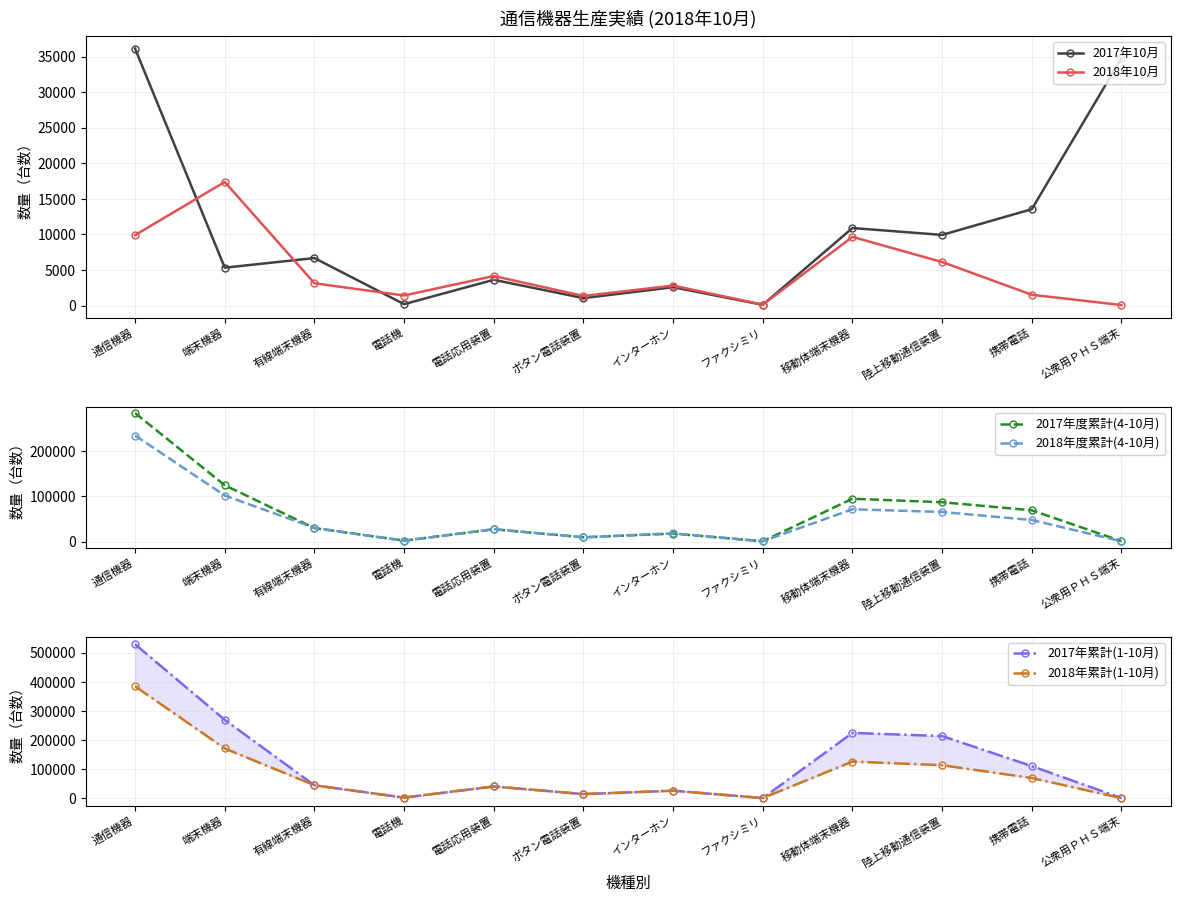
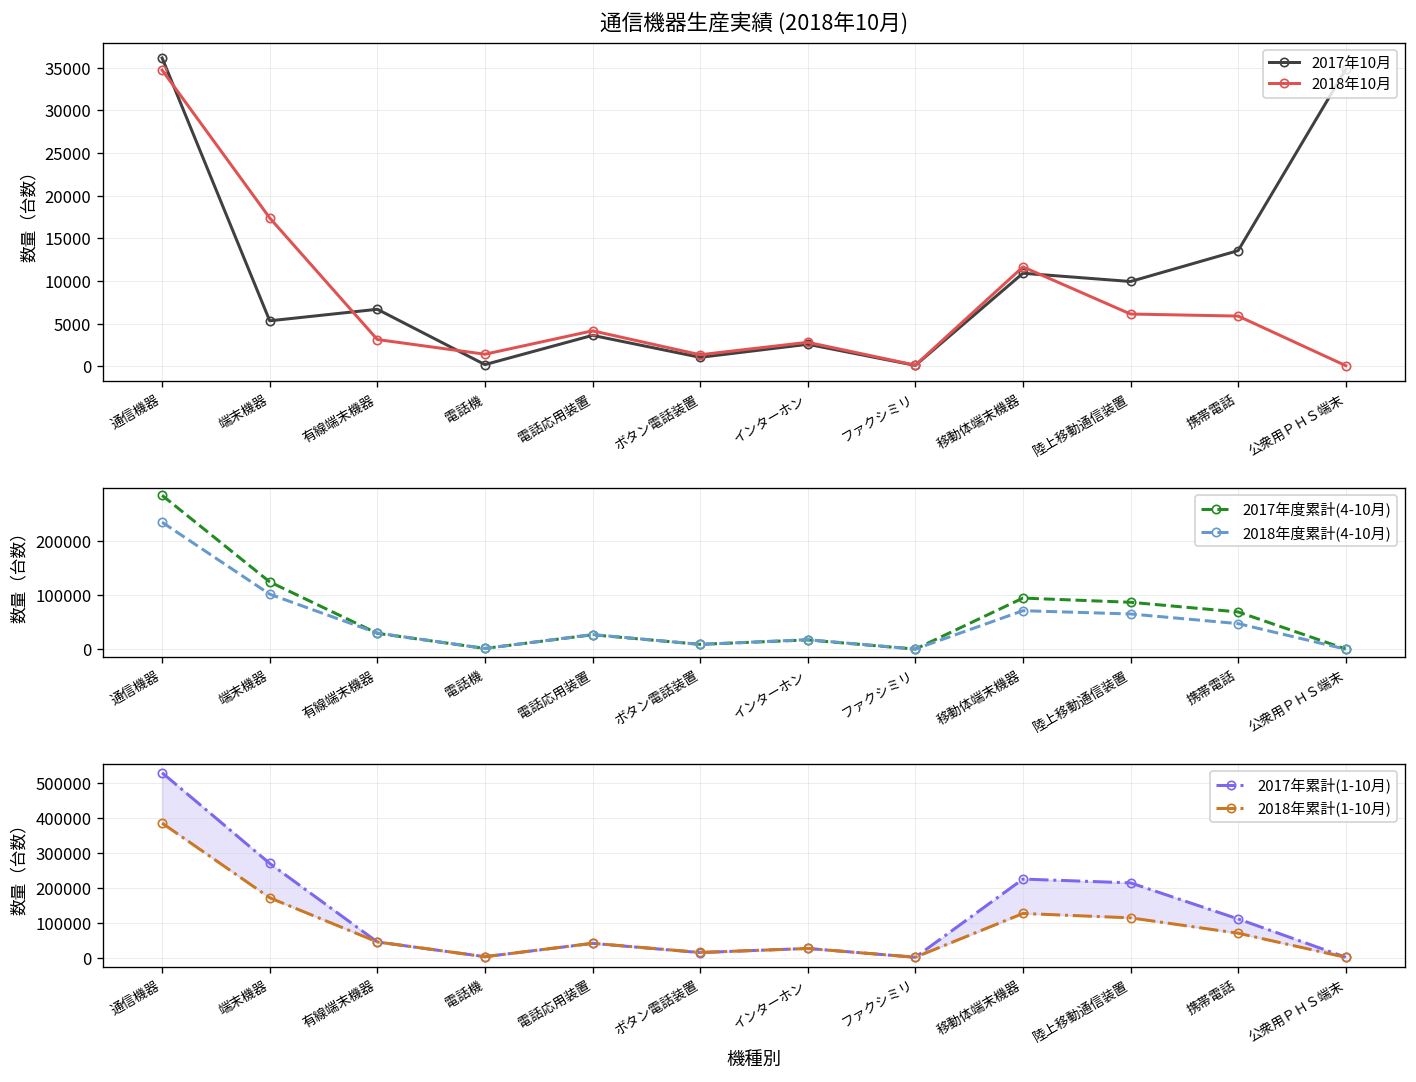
通信機器生産実績 (2018年10月), 2018年10月, 通信機器: 10000 -> 35000
通信機器生産実績 (2018年10月), 2018年10月, 移動体端末機器: 10000 -> 12000
通信機器生産実績 (2018年10月), 2018年10月, 携帯電話: 2000 -> 6000
